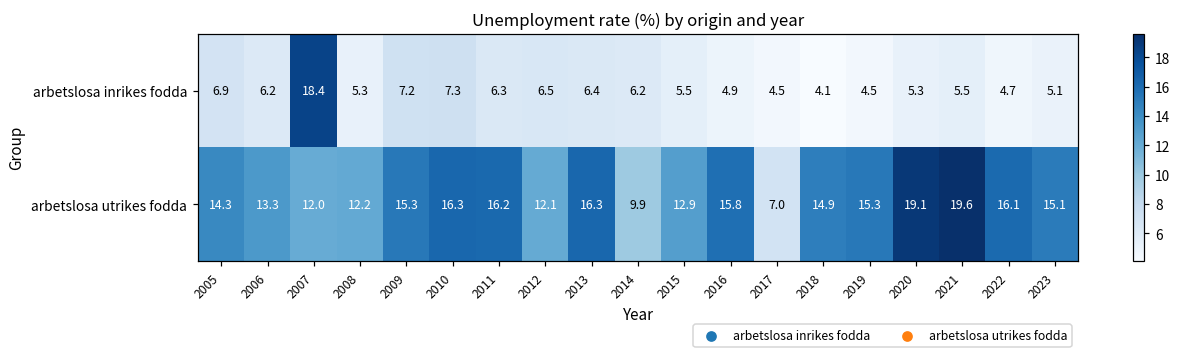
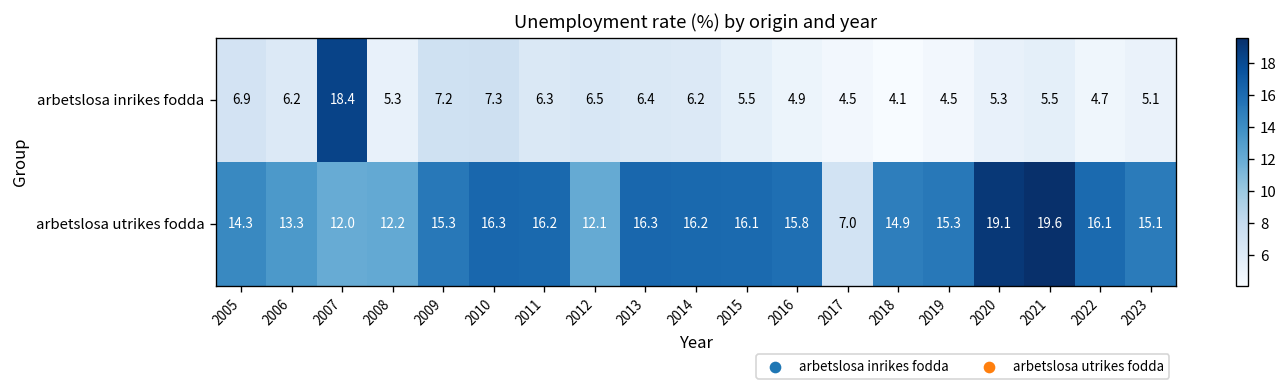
arbetslosa utrikes fodda, 2014: 9.9 -> 16.2
arbetslosa utrikes fodda, 2015: 12.9 -> 16.1
